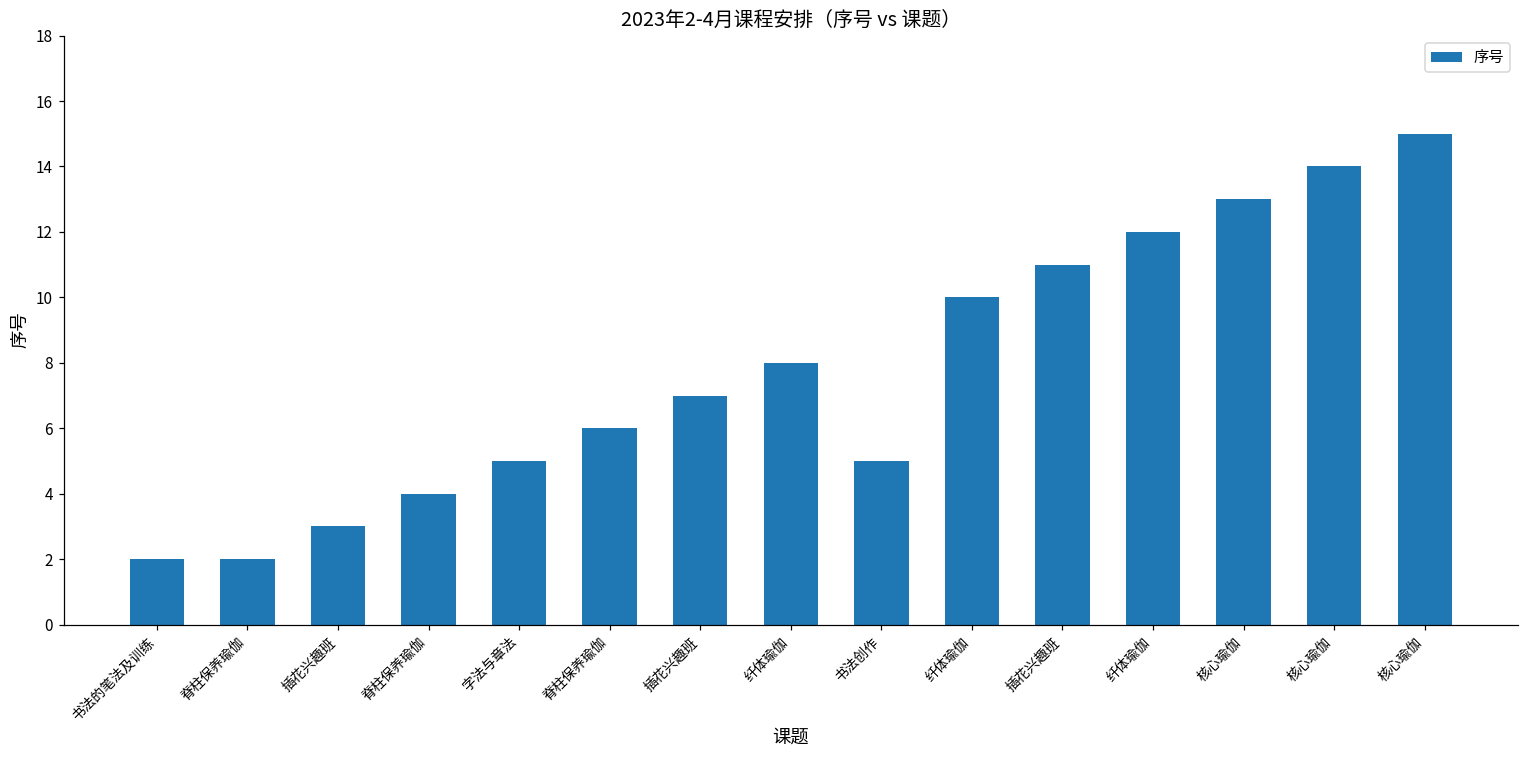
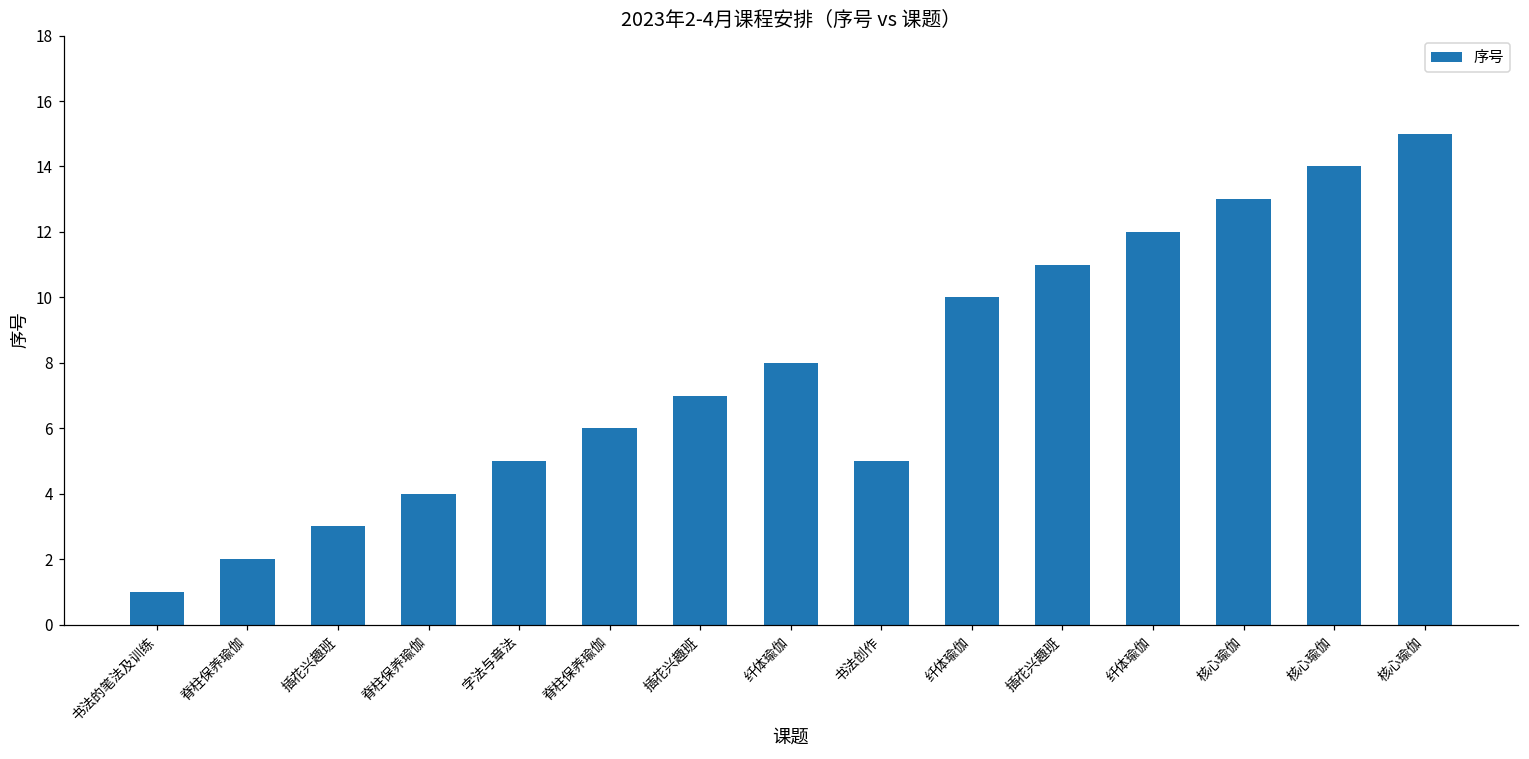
书法的笔法及训练: 2 -> 1
